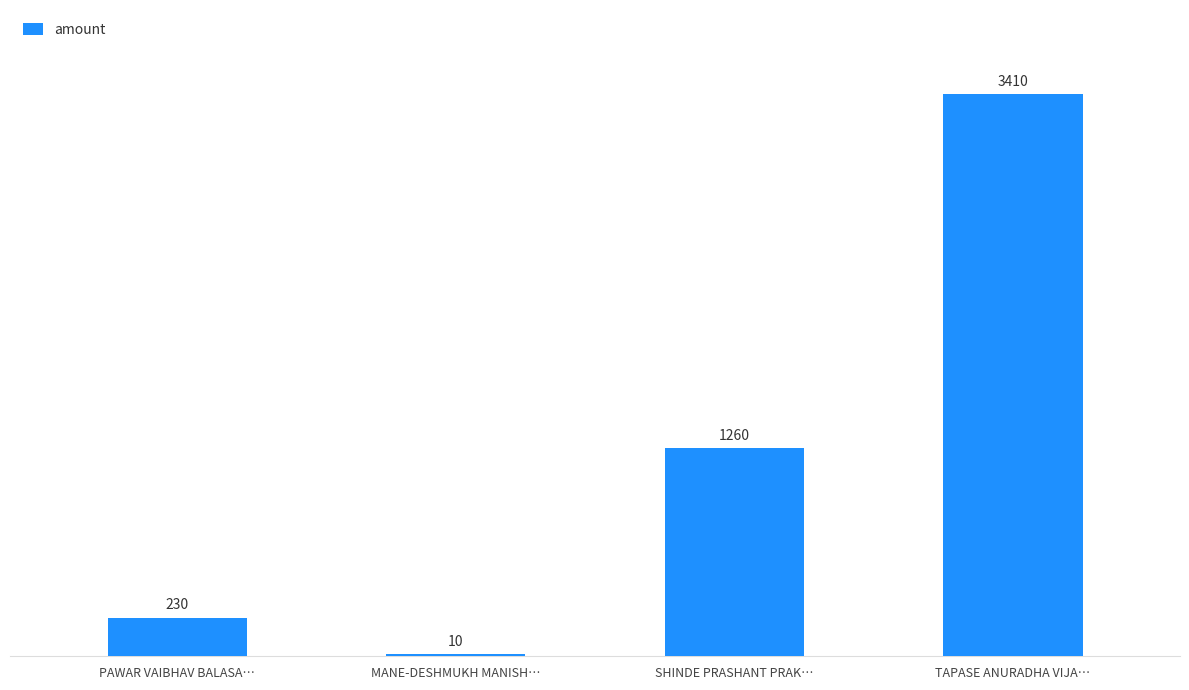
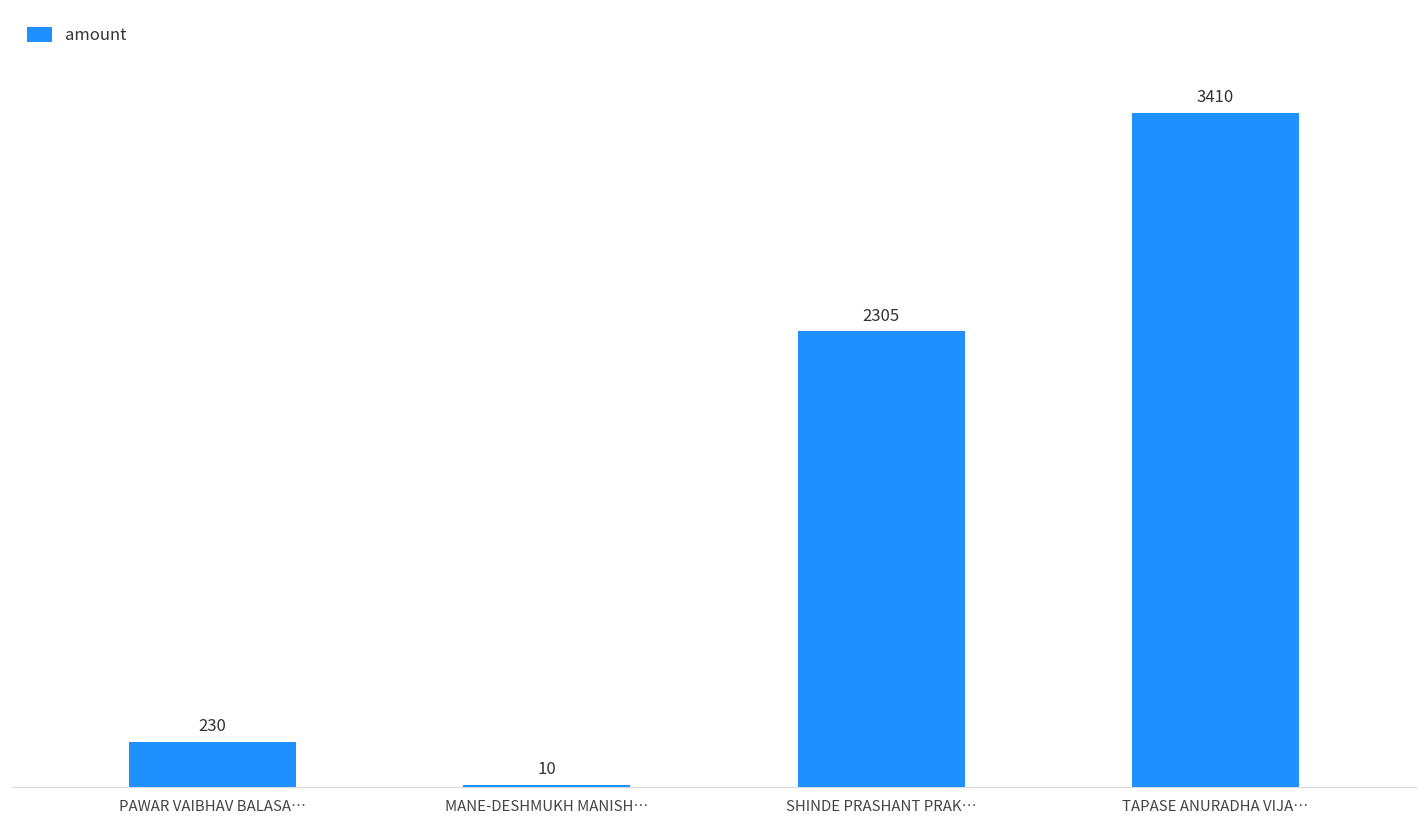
SHINDE PRASHANT PRAK…: 1260 -> 2305
